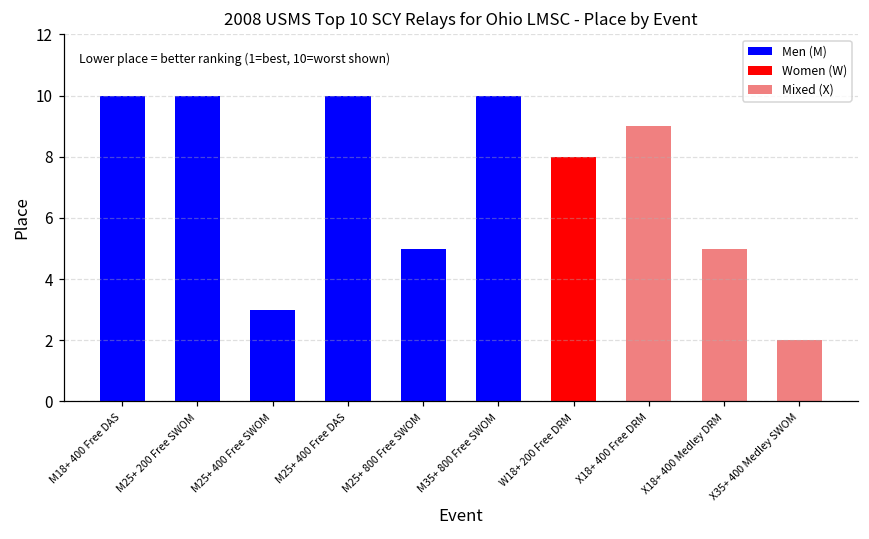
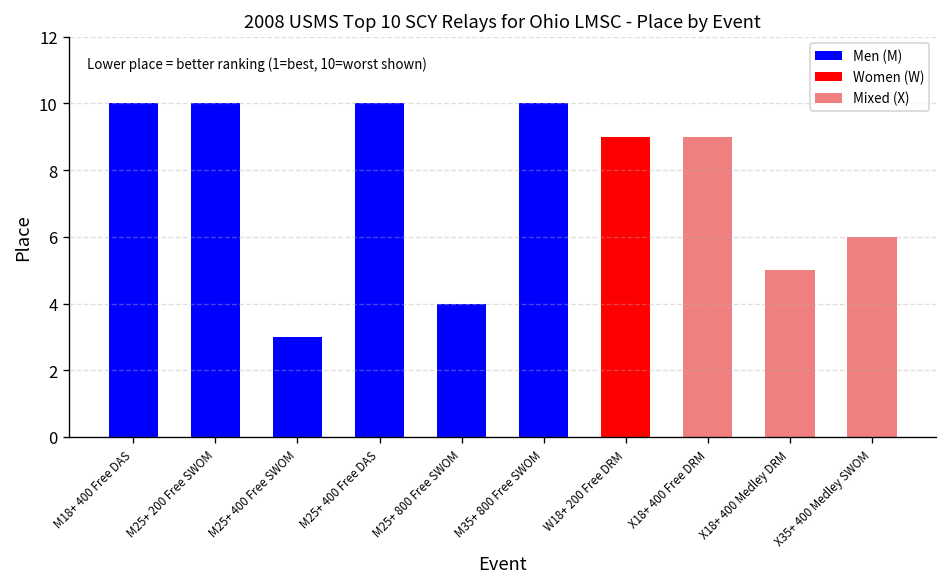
M25+ 800 Free SWOM: 5 -> 4
W18+ 200 Free DRM: 8 -> 9
X35+ 400 Medley SWOM: 2 -> 6
